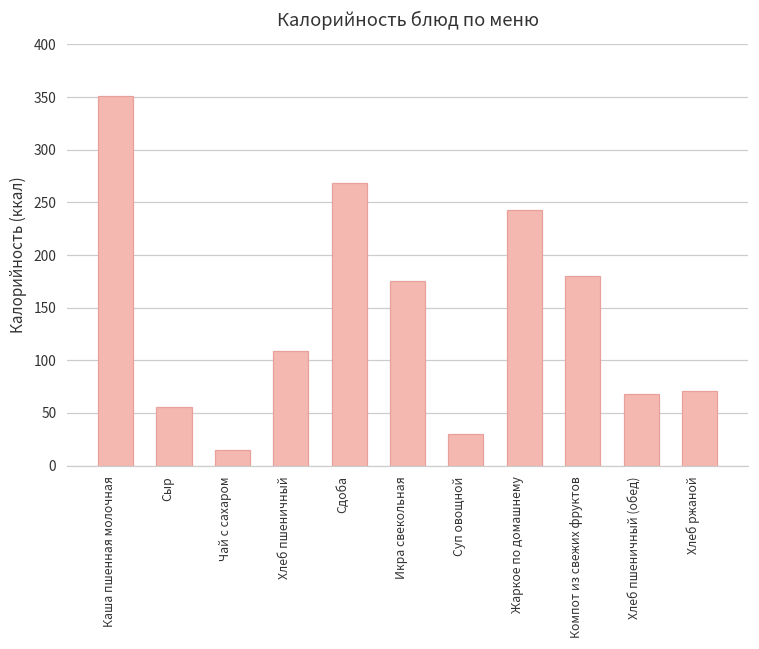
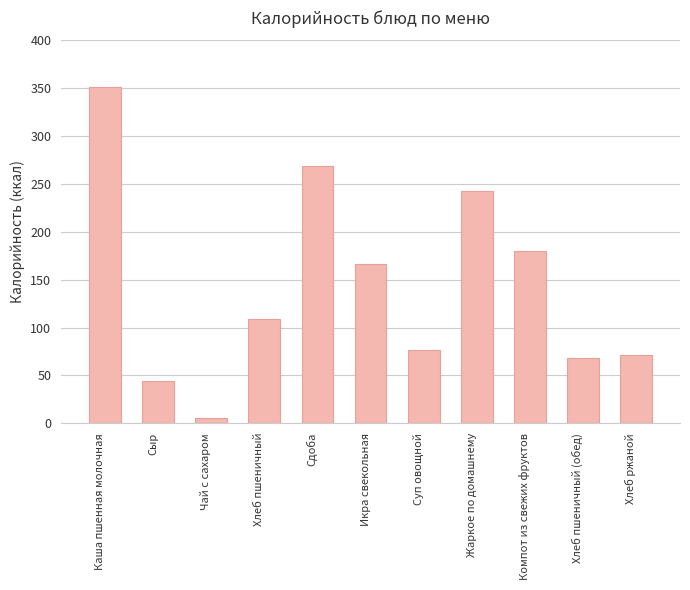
Сыр: 60 -> 40
Чай с сахаром: 20 -> 10
Икра свекольная: 180 -> 170
Суп овощной: 30 -> 80
